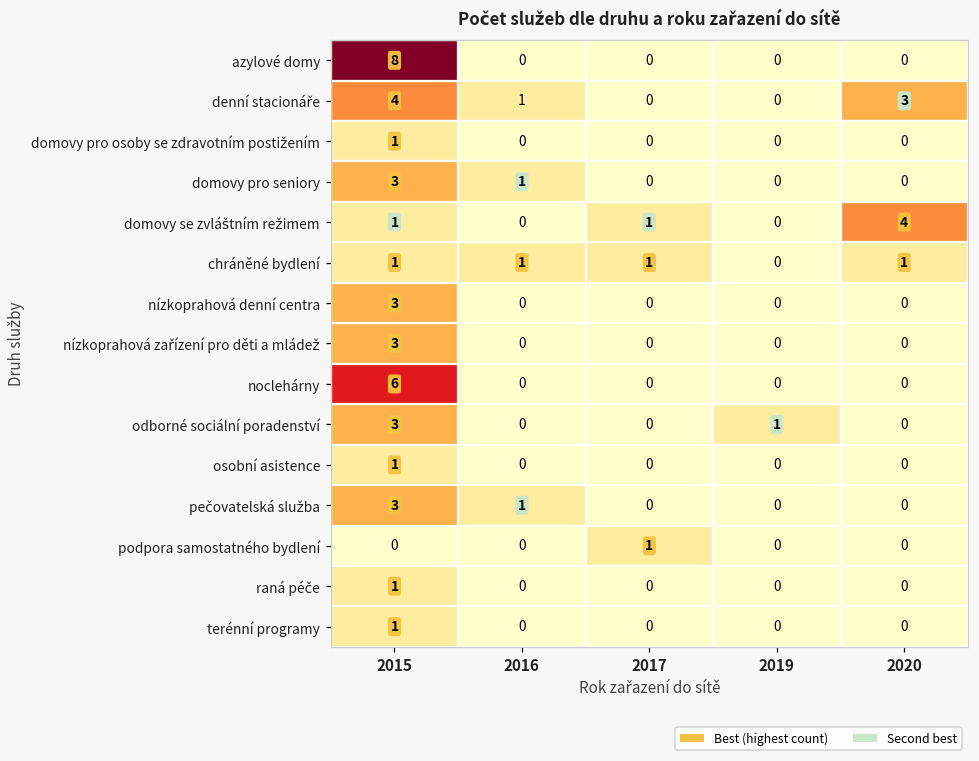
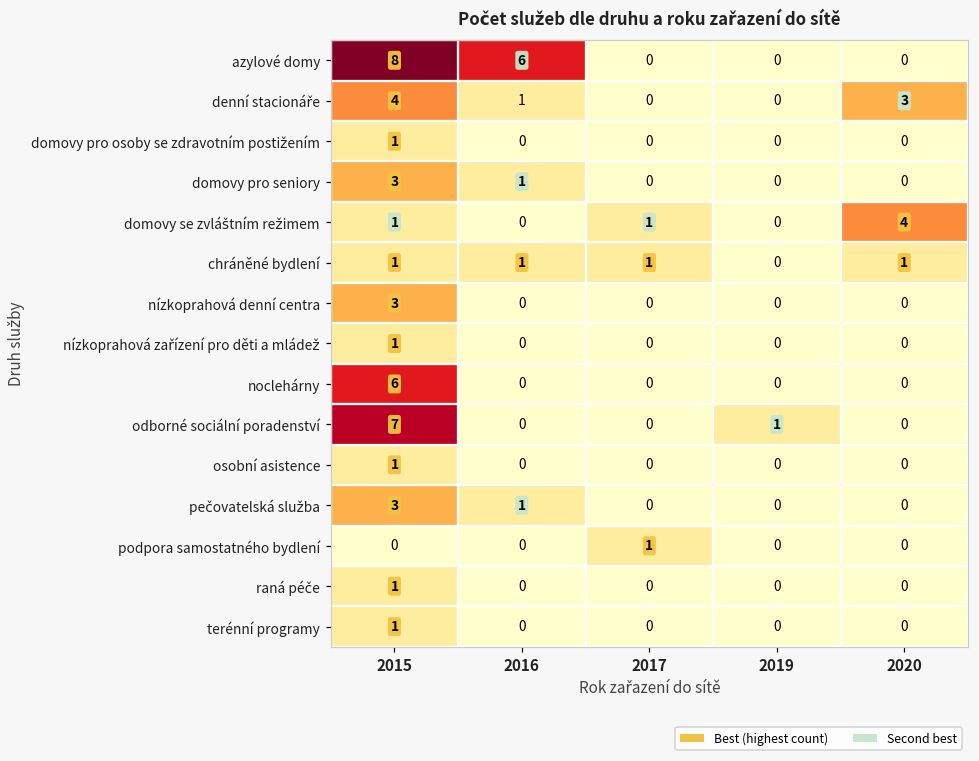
azylové domy, 2016: 0 -> 6
nízkoprahová zařízení pro děti a mládež, 2015: 3 -> 1
odborné sociální poradenství, 2015: 3 -> 7
